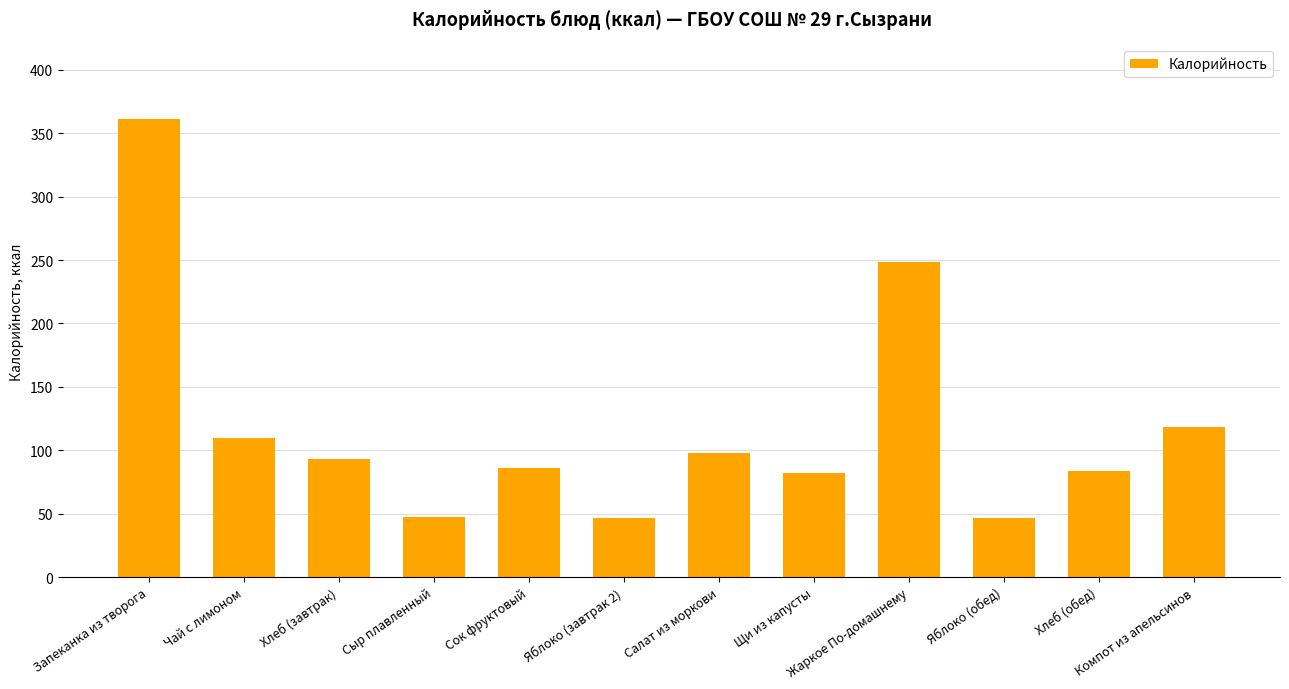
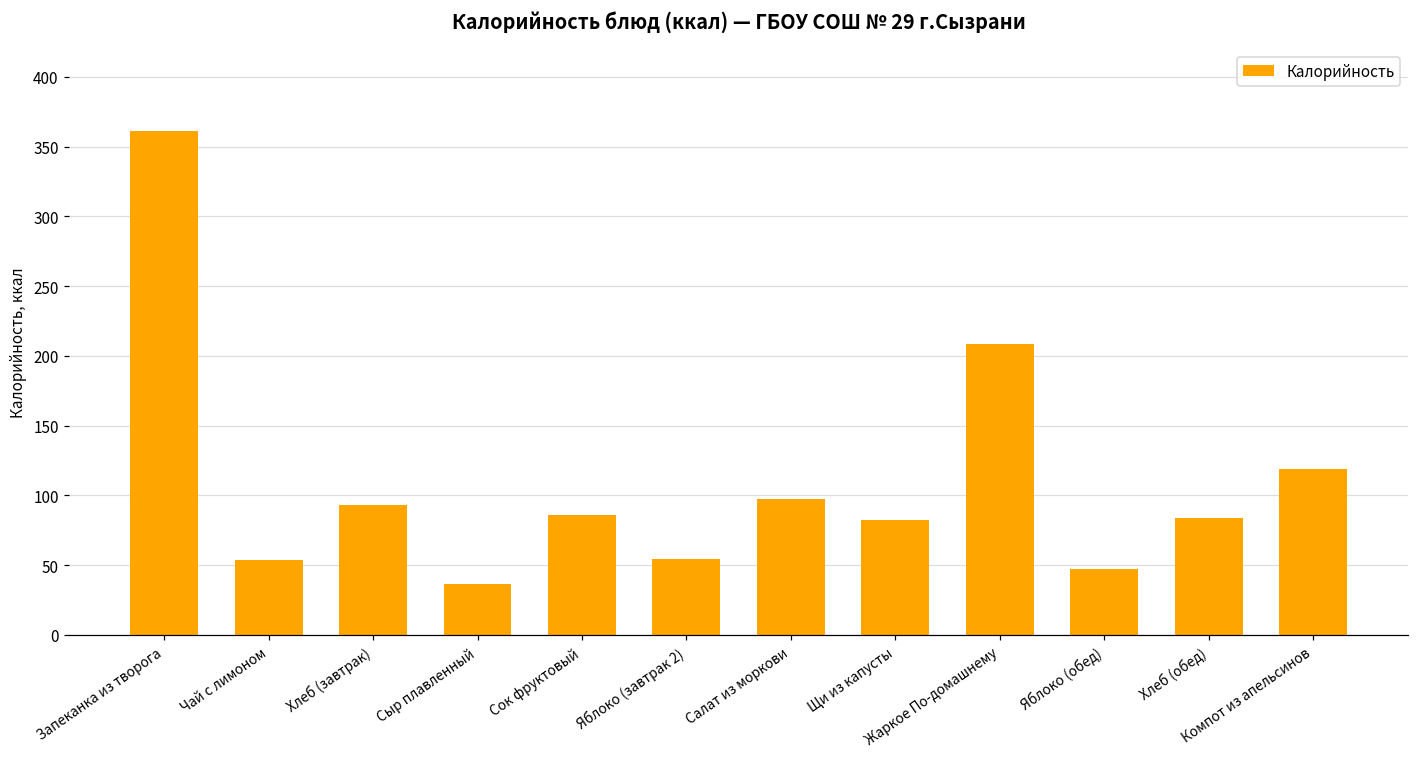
Чай с лимоном: 110 -> 54
Сыр плавленный: 47 -> 37
Яблоко (завтрак 2): 47 -> 54
Жаркое По-домашнему: 249 -> 208
